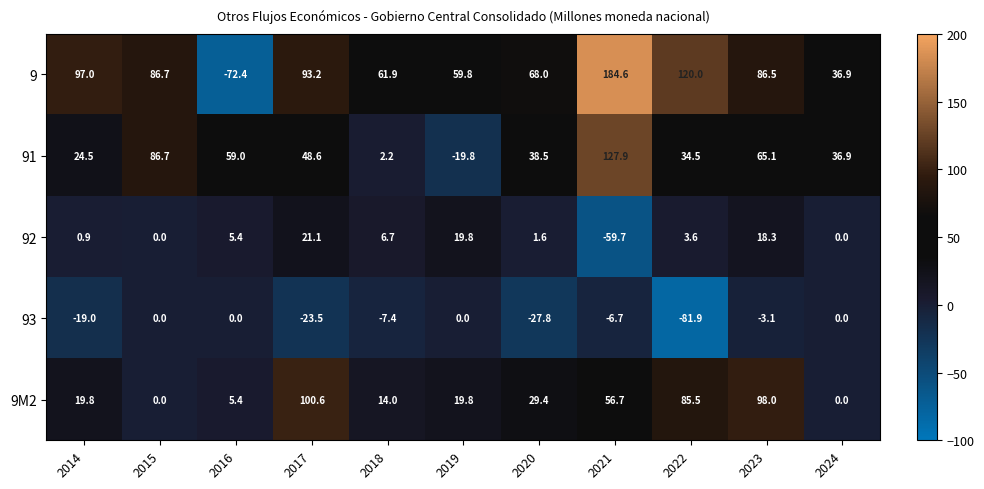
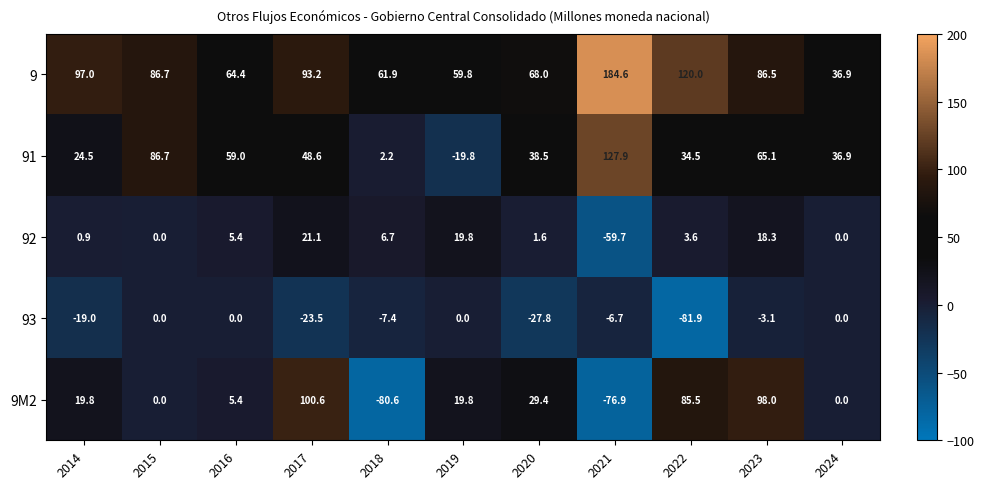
9, 2016: -72.4 -> 64.4
9M2, 2018: 14.0 -> -80.6
9M2, 2021: 56.7 -> -76.9
